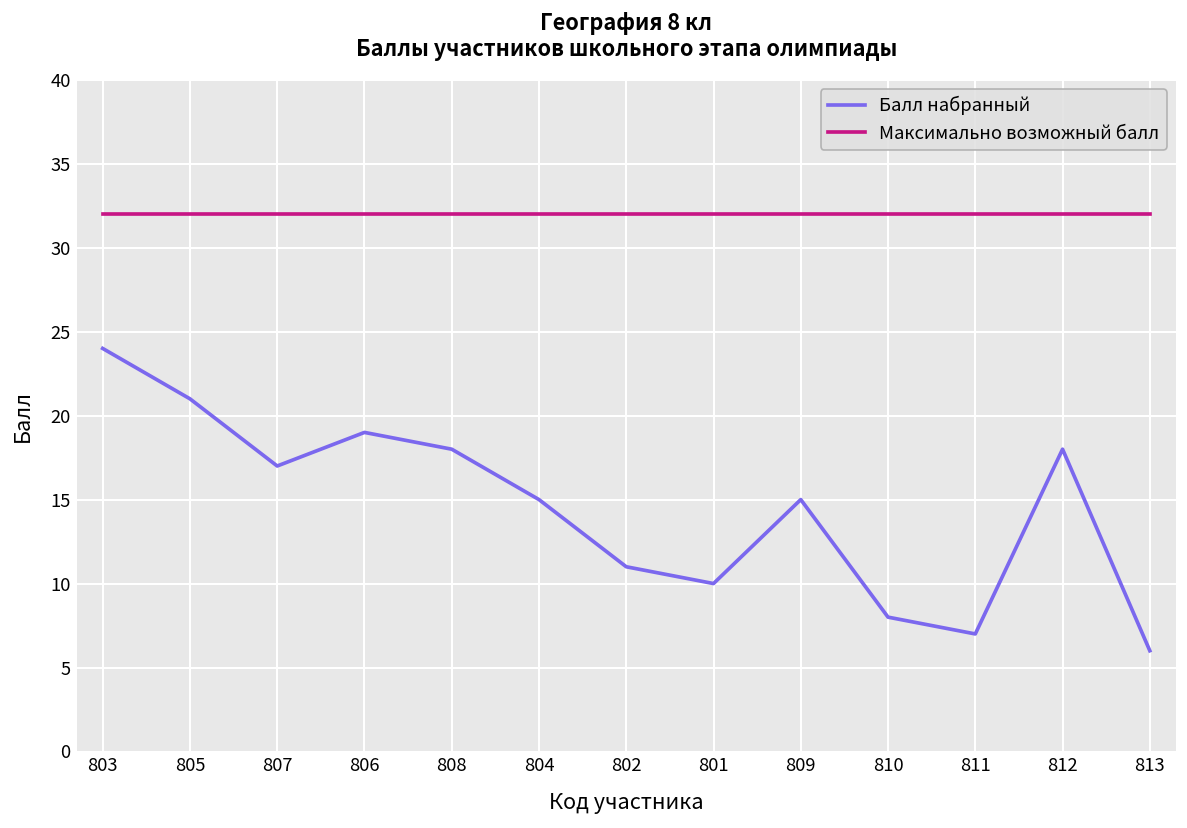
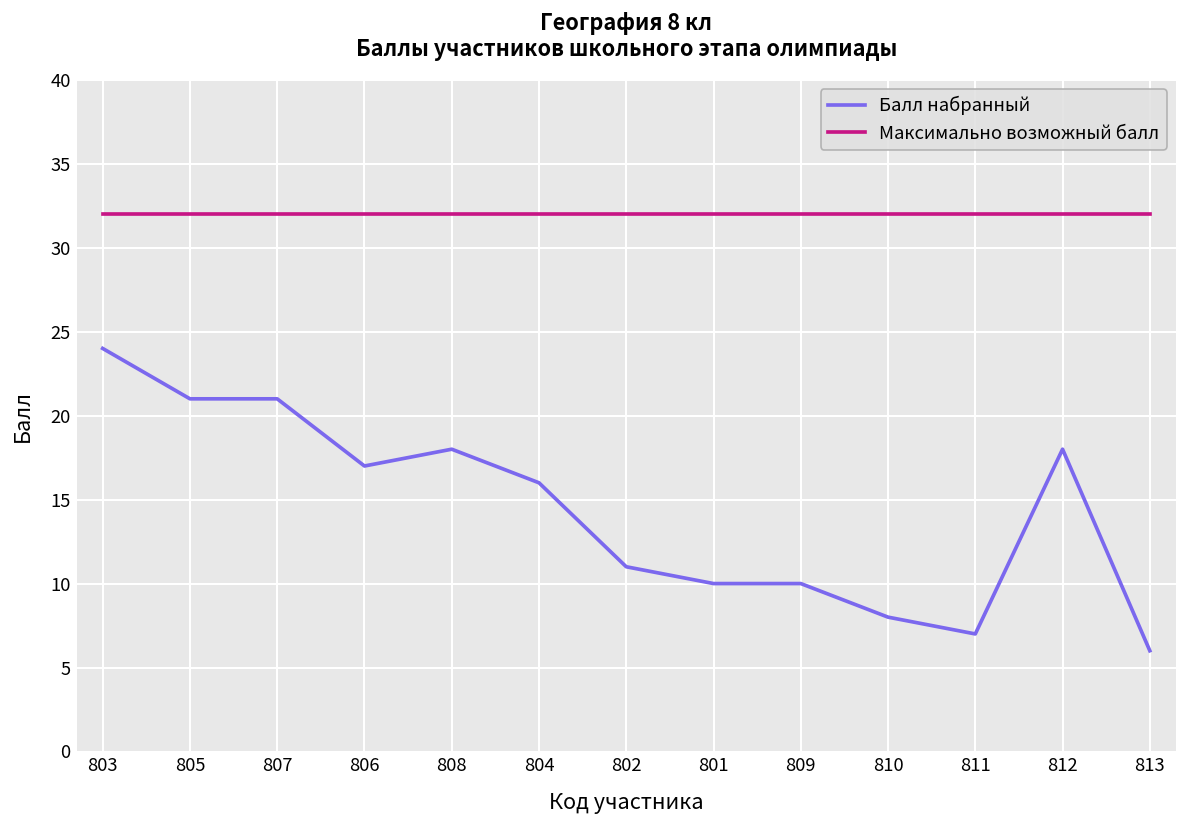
Балл набранный, 807: 17 -> 21
Балл набранный, 806: 19 -> 17
Балл набранный, 804: 15 -> 16
Балл набранный, 809: 15 -> 10
